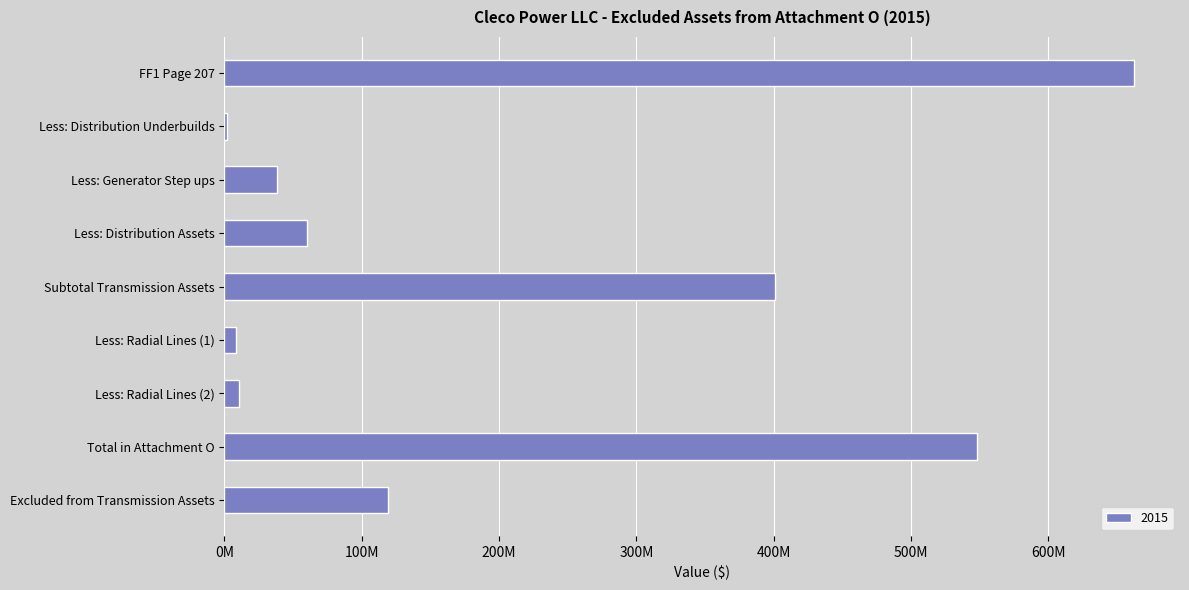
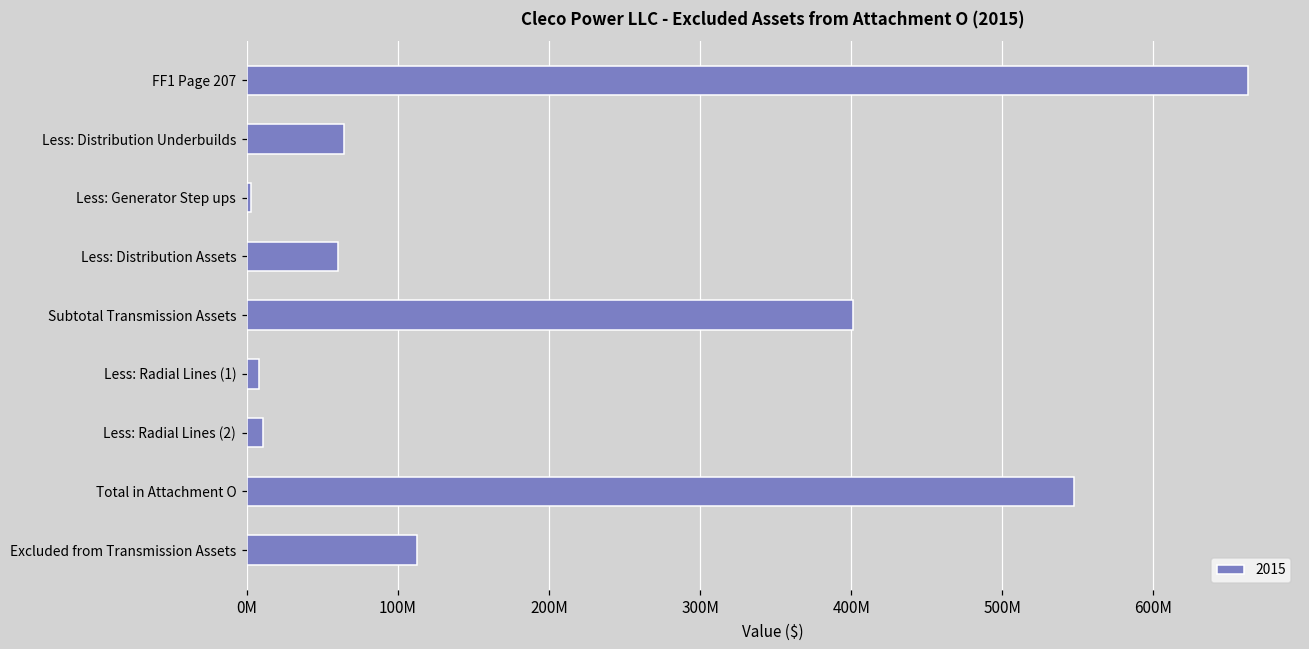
Less: Distribution Underbuilds: 2000000 -> 64000000
Less: Generator Step ups: 38000000 -> 3000000
Excluded from Transmission Assets: 119000000 -> 112000000
